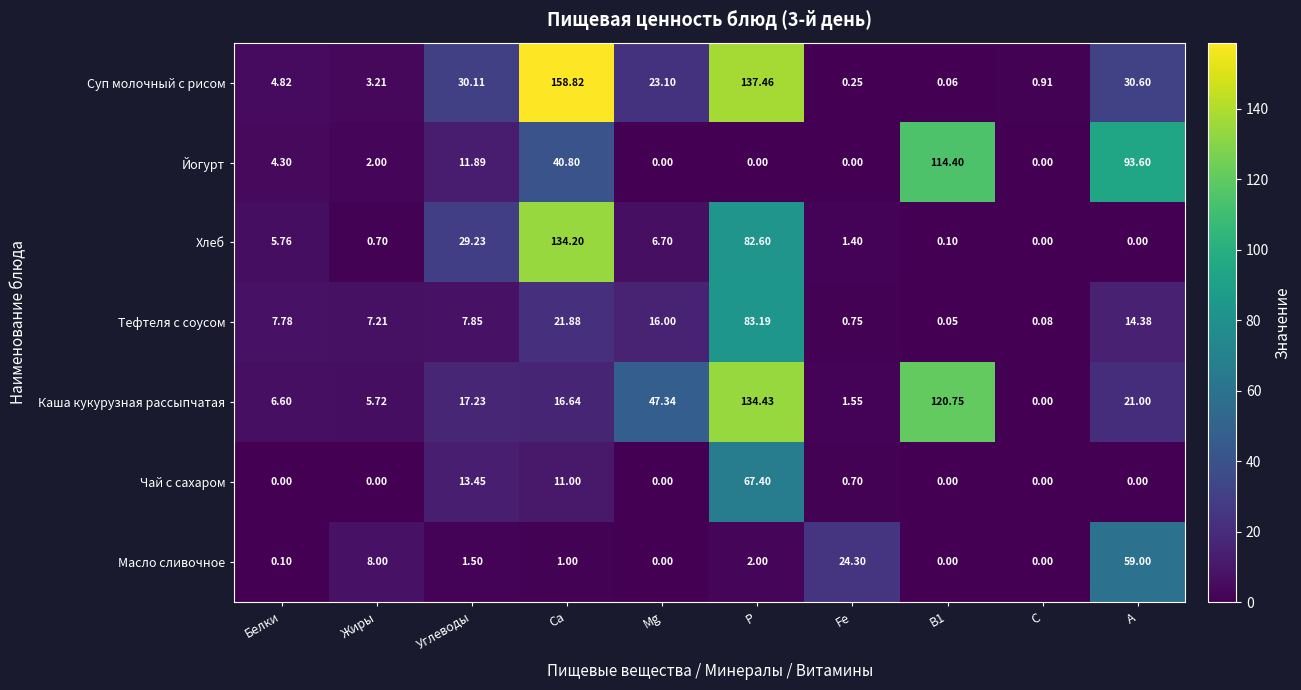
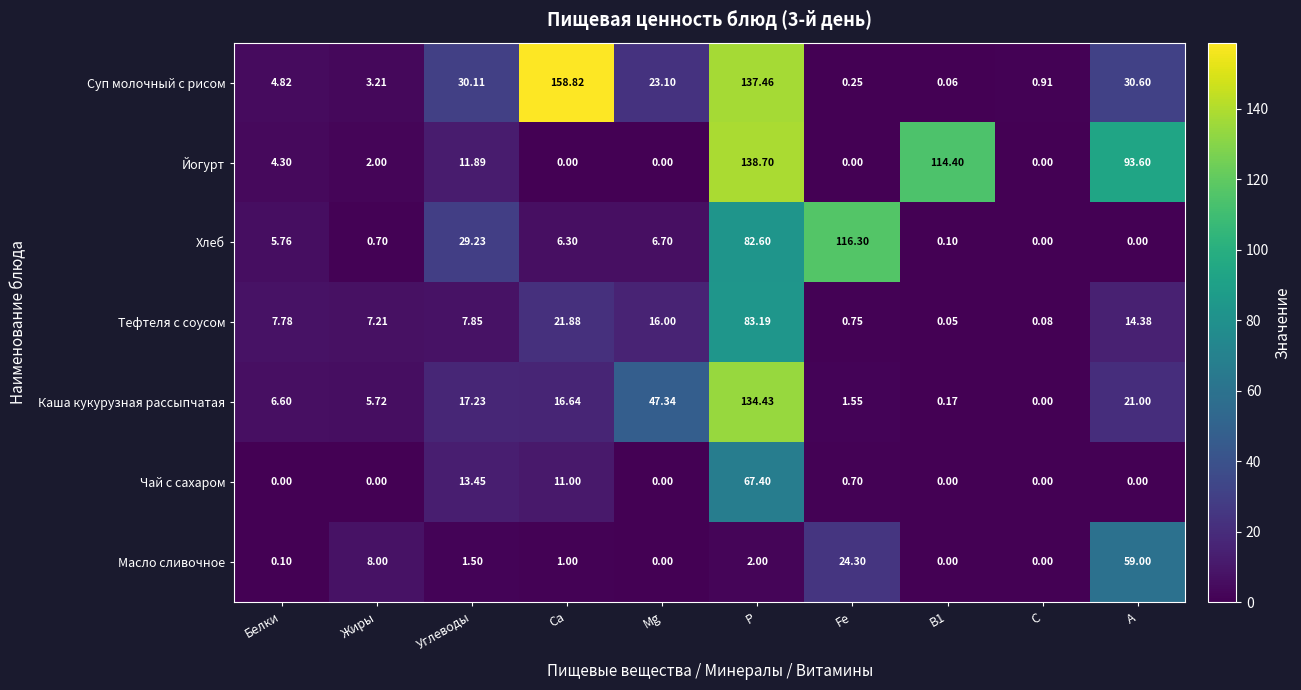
Йогурт, Са: 40.80 -> 0.00
Йогурт, Р: 0.00 -> 138.70
Хлеб, Са: 134.20 -> 6.30
Хлеб, Fe: 1.40 -> 116.30
Каша кукурузная рассыпчатая, В1: 120.75 -> 0.17
